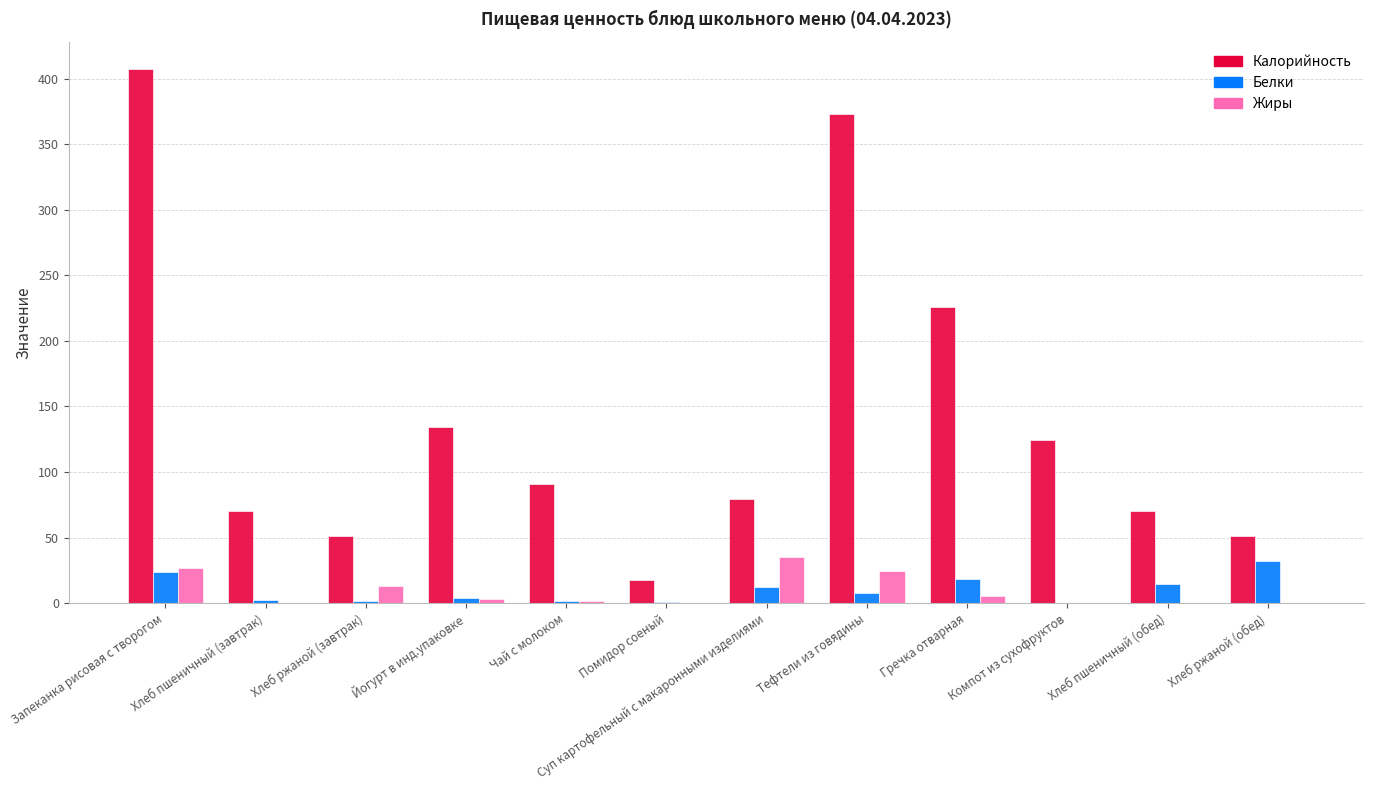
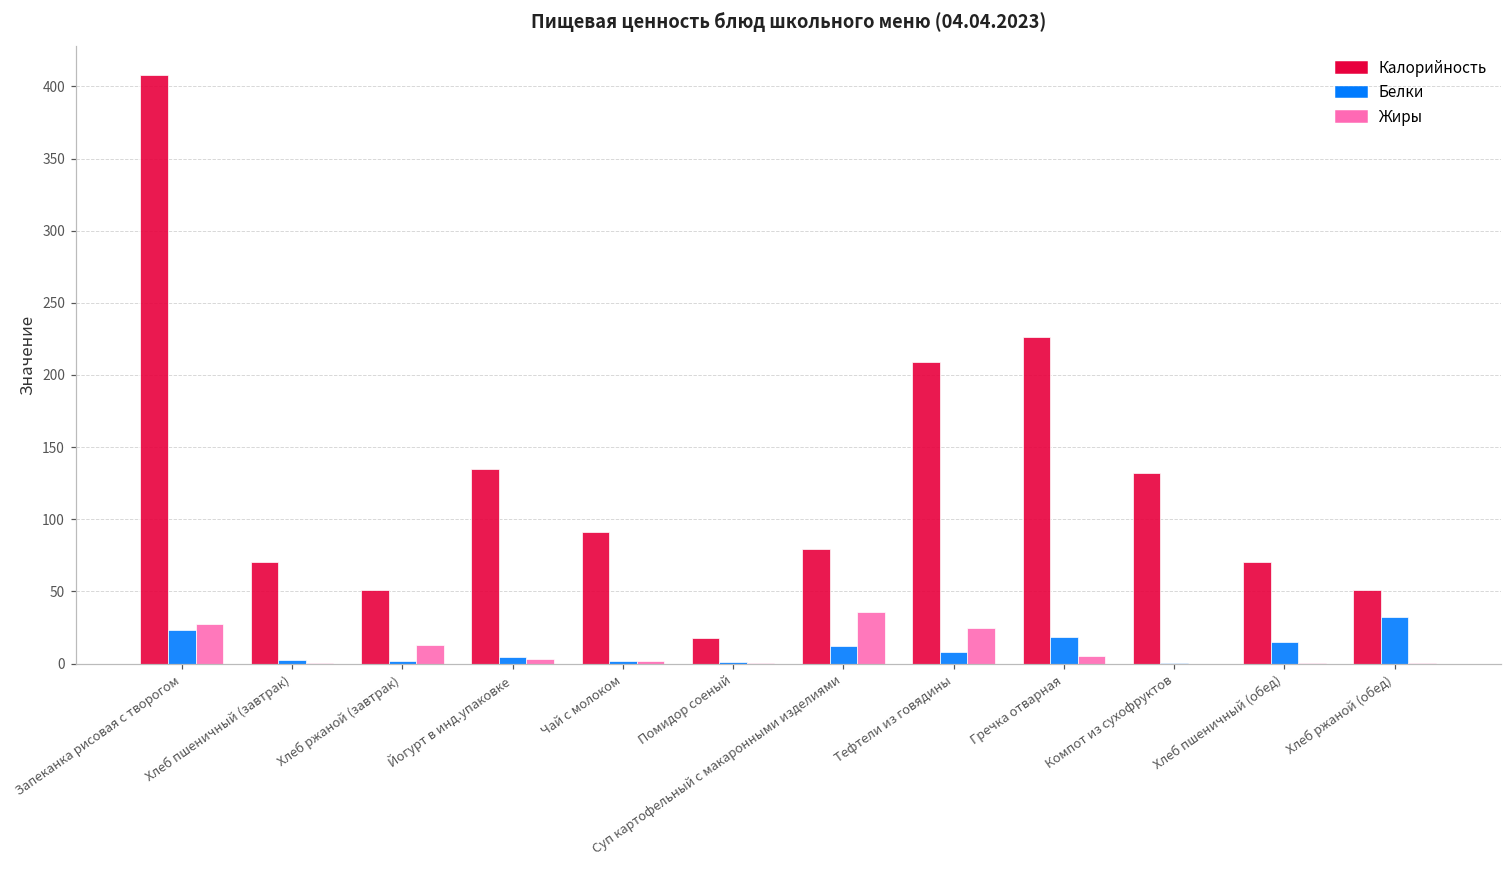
Калорийность, Тефтели из говядины: 373 -> 209
Калорийность, Компот из сухофруктов: 124 -> 132
